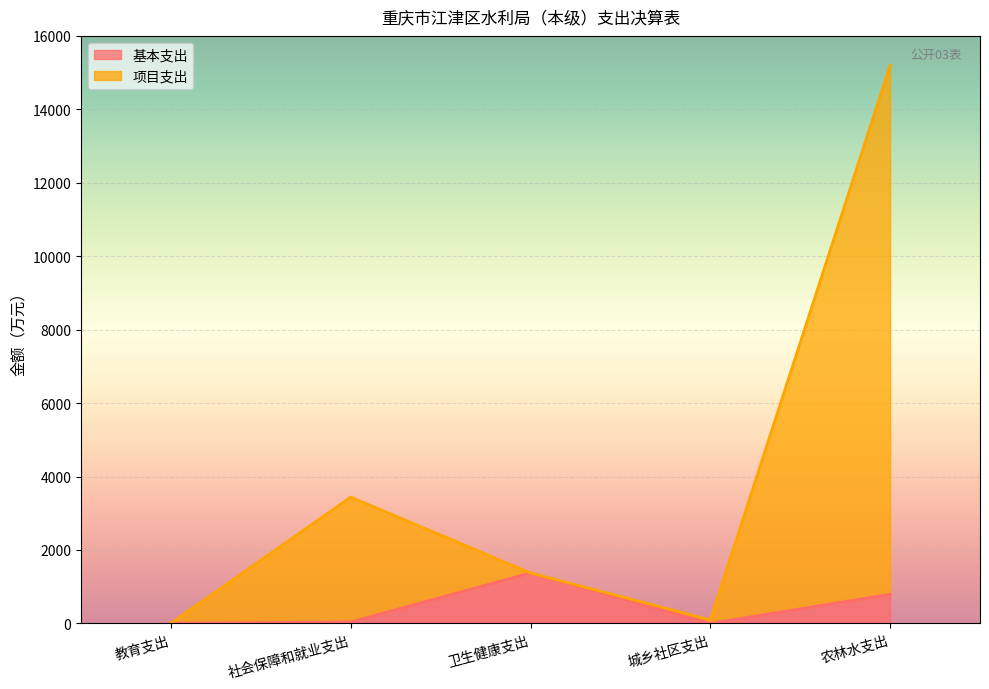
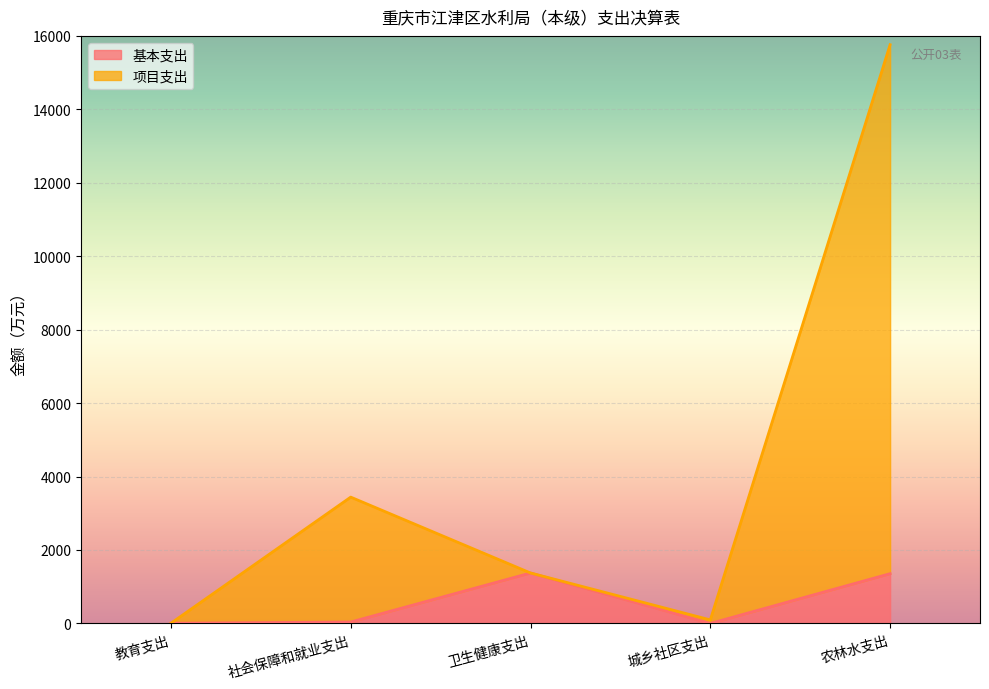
基本支出, 农林水支出: 800 -> 1400
